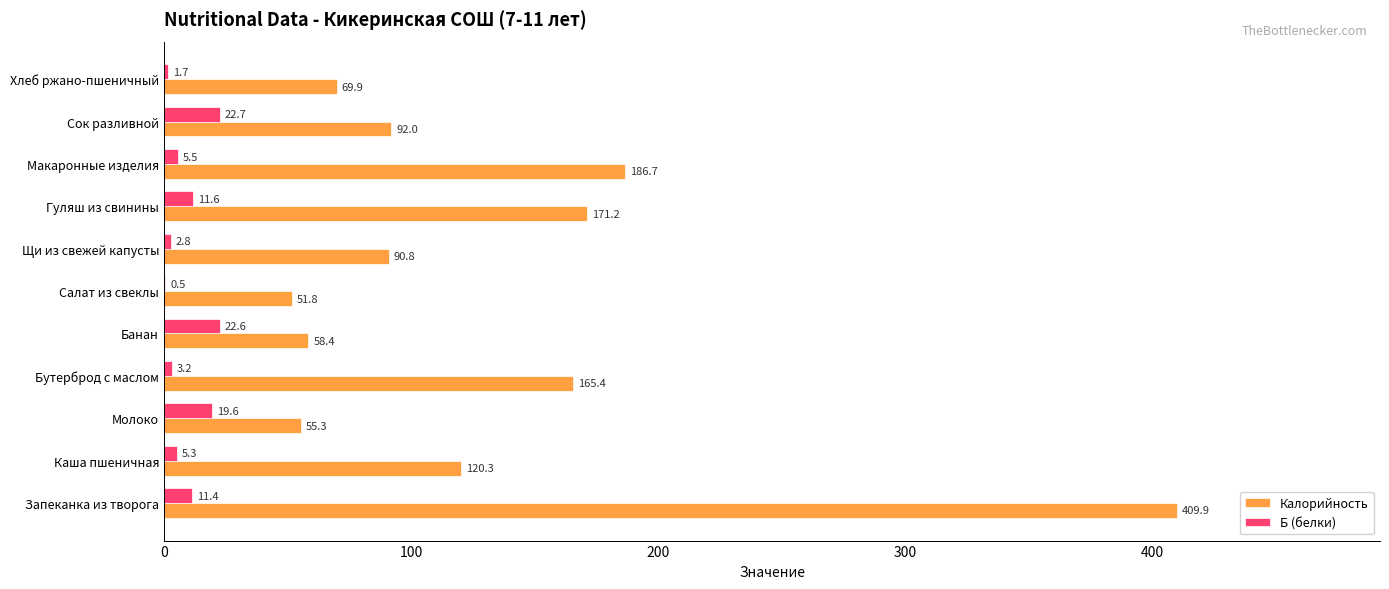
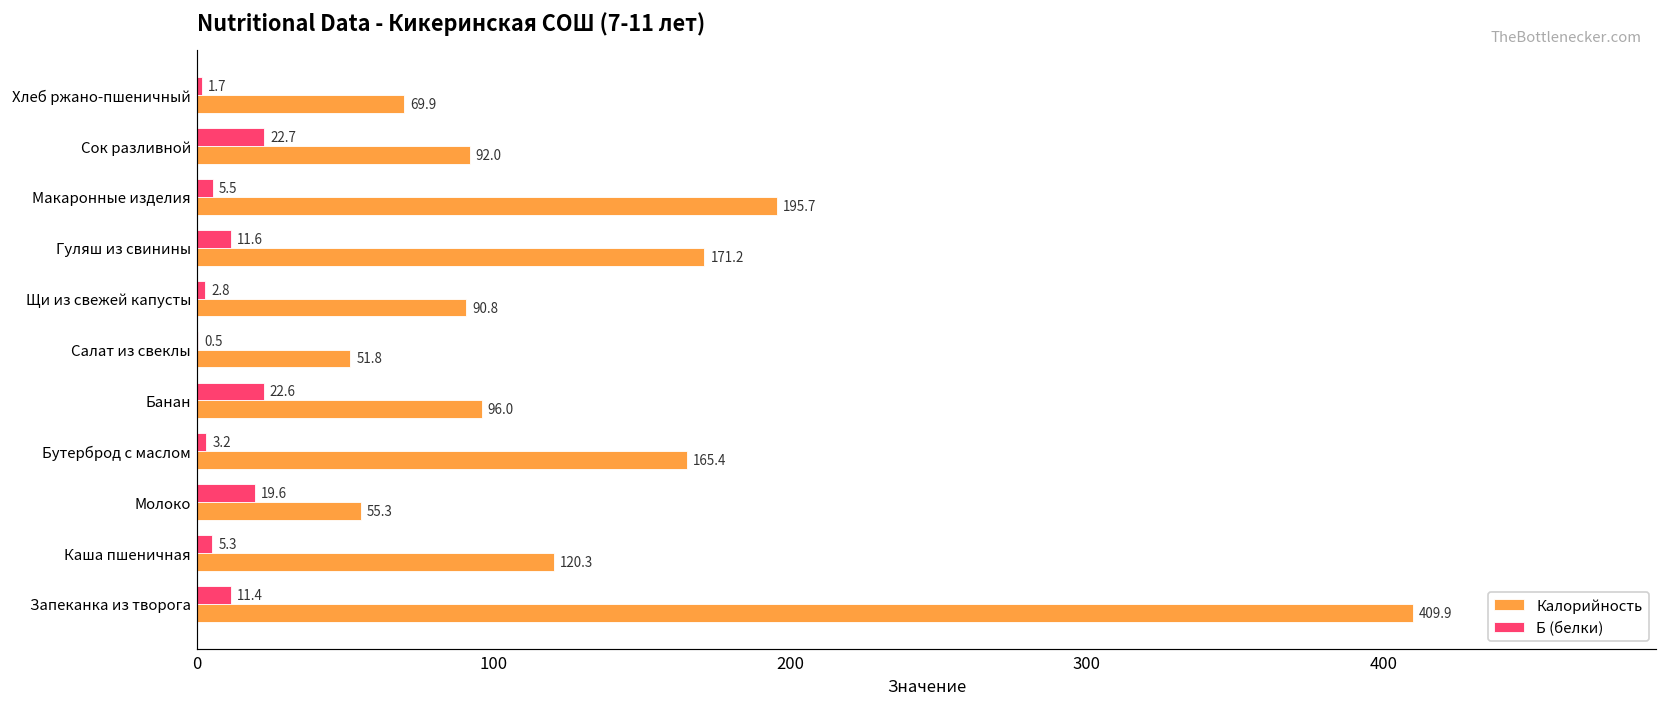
Калорийность, Макаронные изделия: 186.7 -> 195.7
Калорийность, Банан: 58.4 -> 96.0
